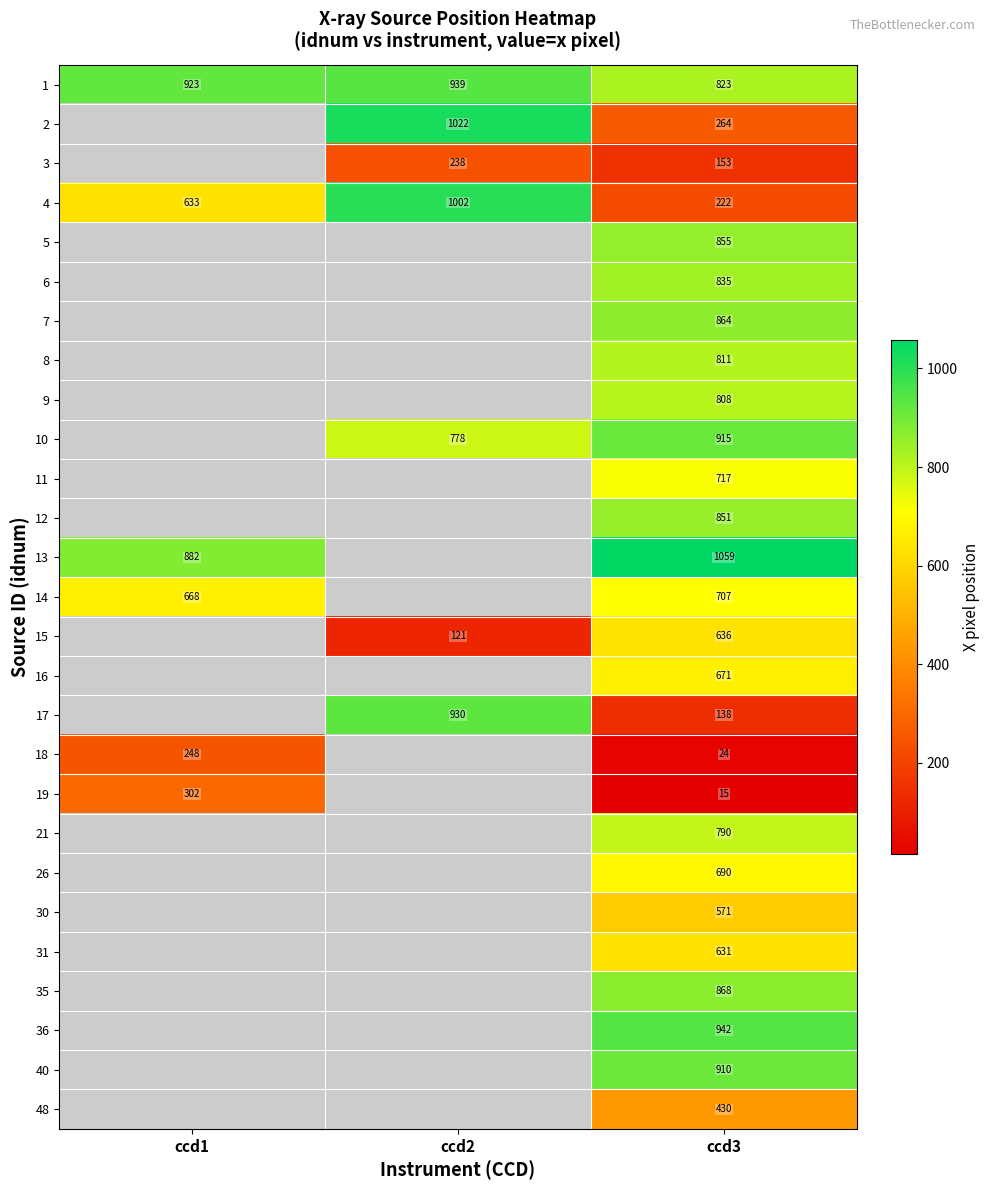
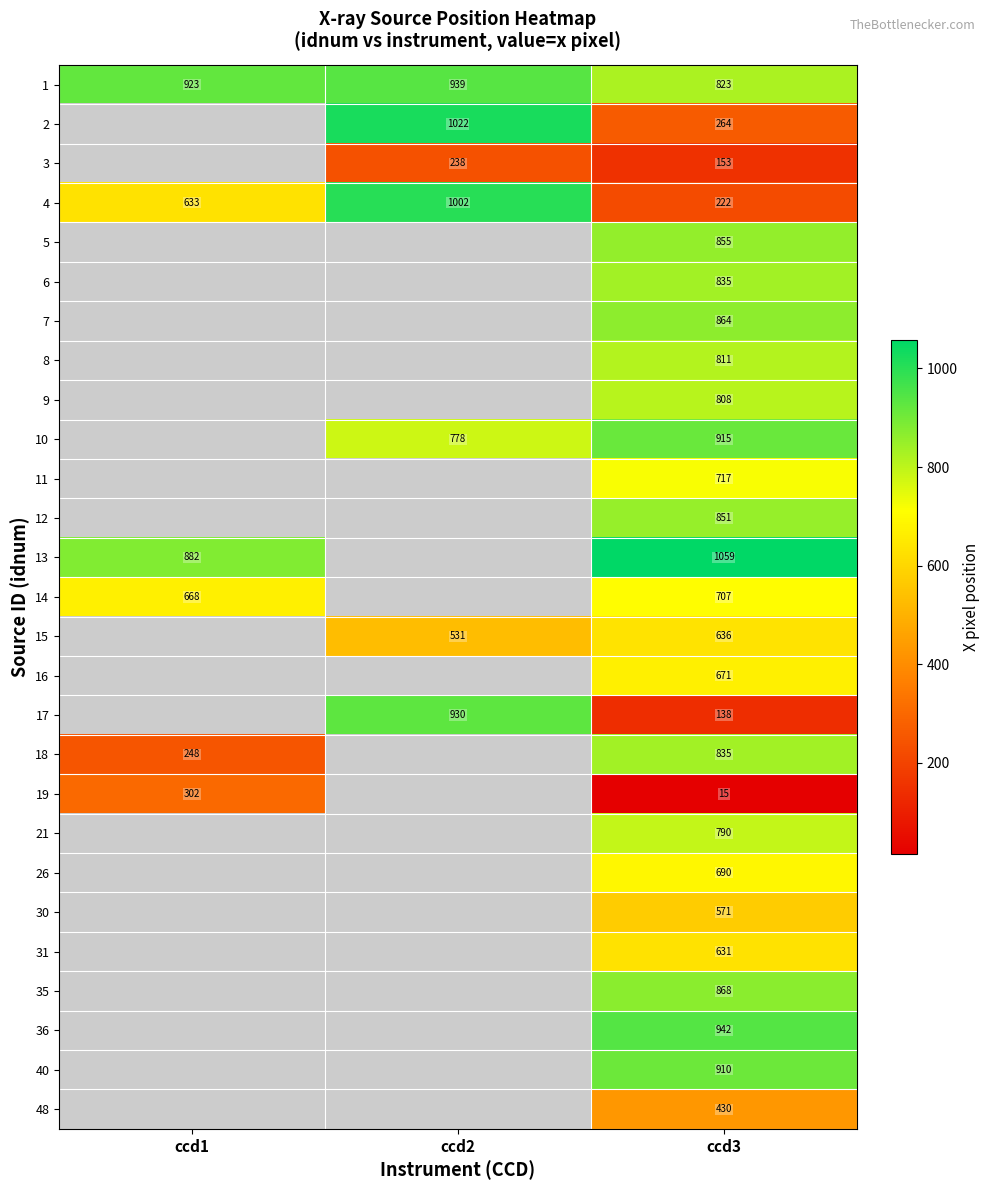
15, ccd2: 121 -> 531
18, ccd3: 24 -> 835
